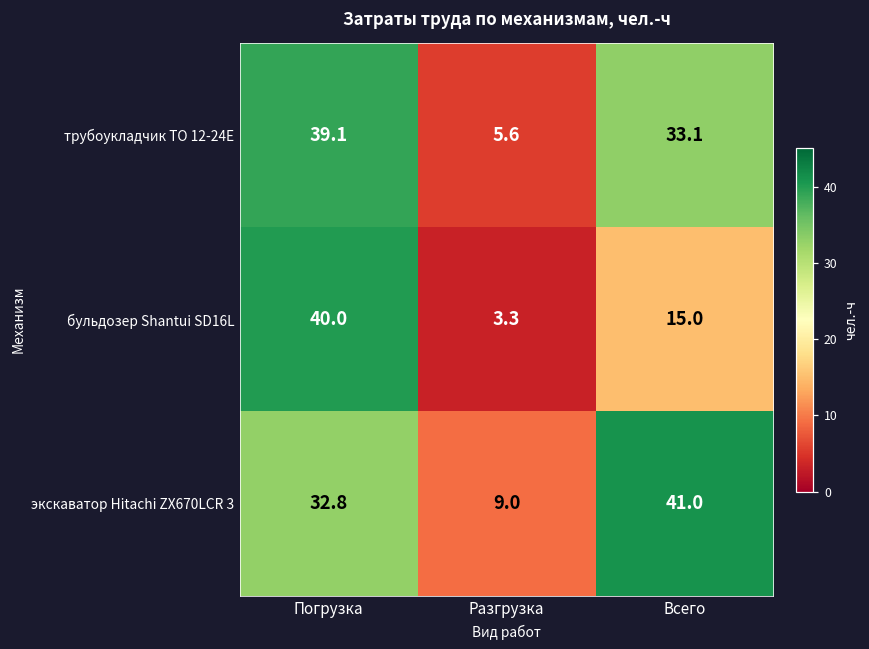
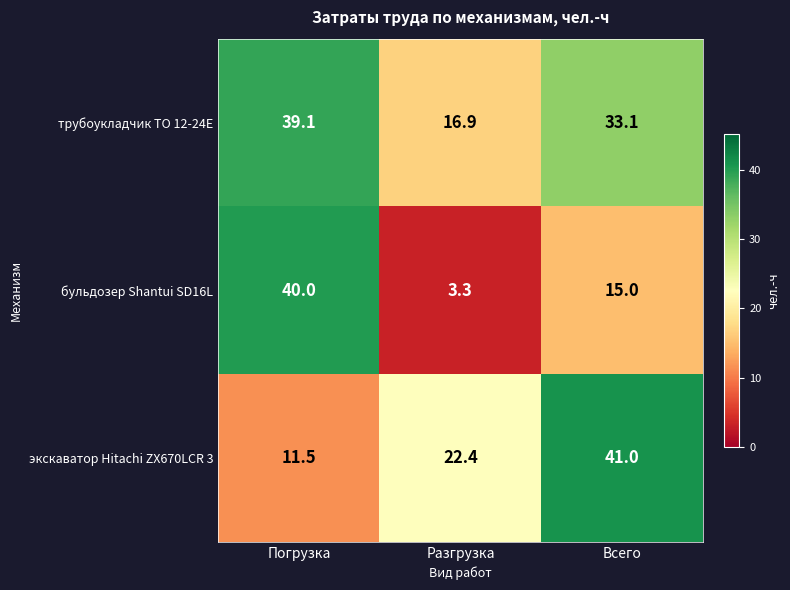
трубоукладчик ТО 12-24Е, Разгрузка: 5.6 -> 16.9
экскаватор Hitachi ZX670LCR 3, Погрузка: 32.8 -> 11.5
экскаватор Hitachi ZX670LCR 3, Разгрузка: 9.0 -> 22.4
